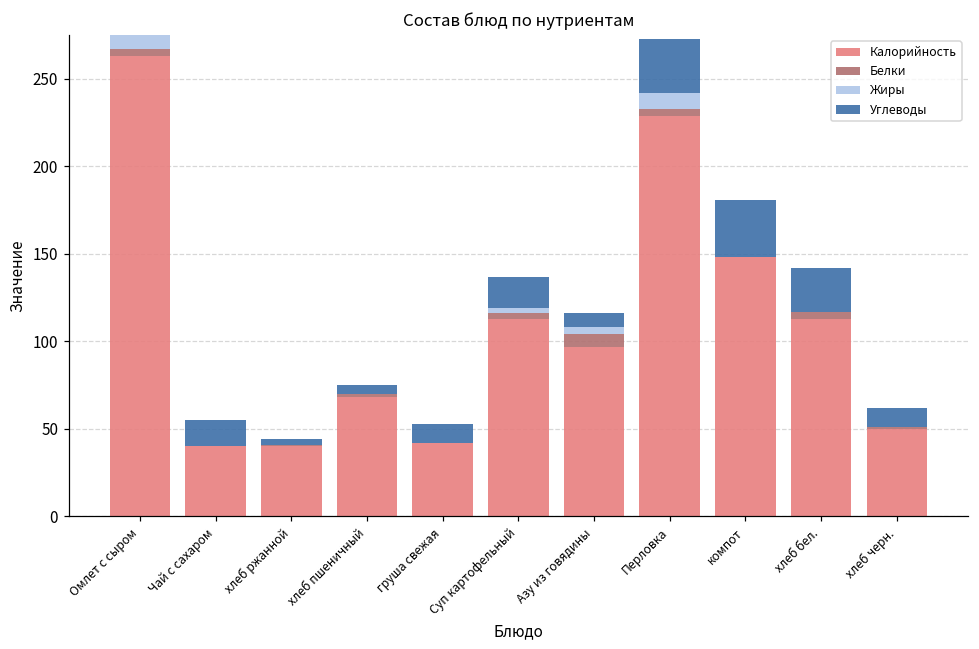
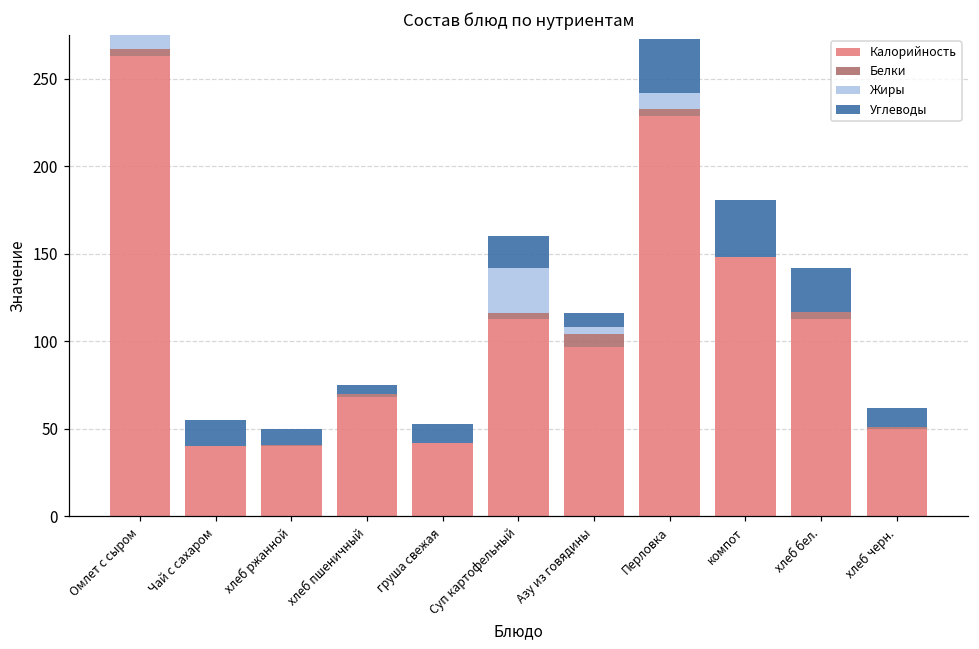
Углеводы, хлеб ржанной: 3 -> 9
Жиры, Суп картофельный: 3 -> 26
